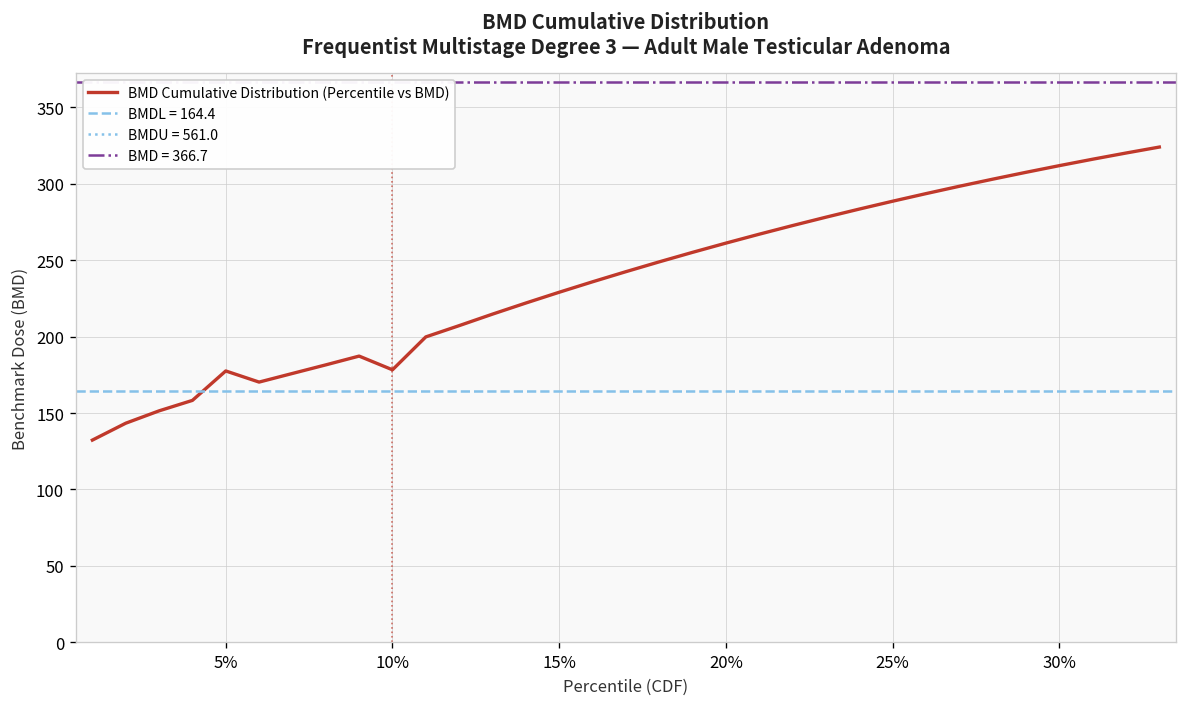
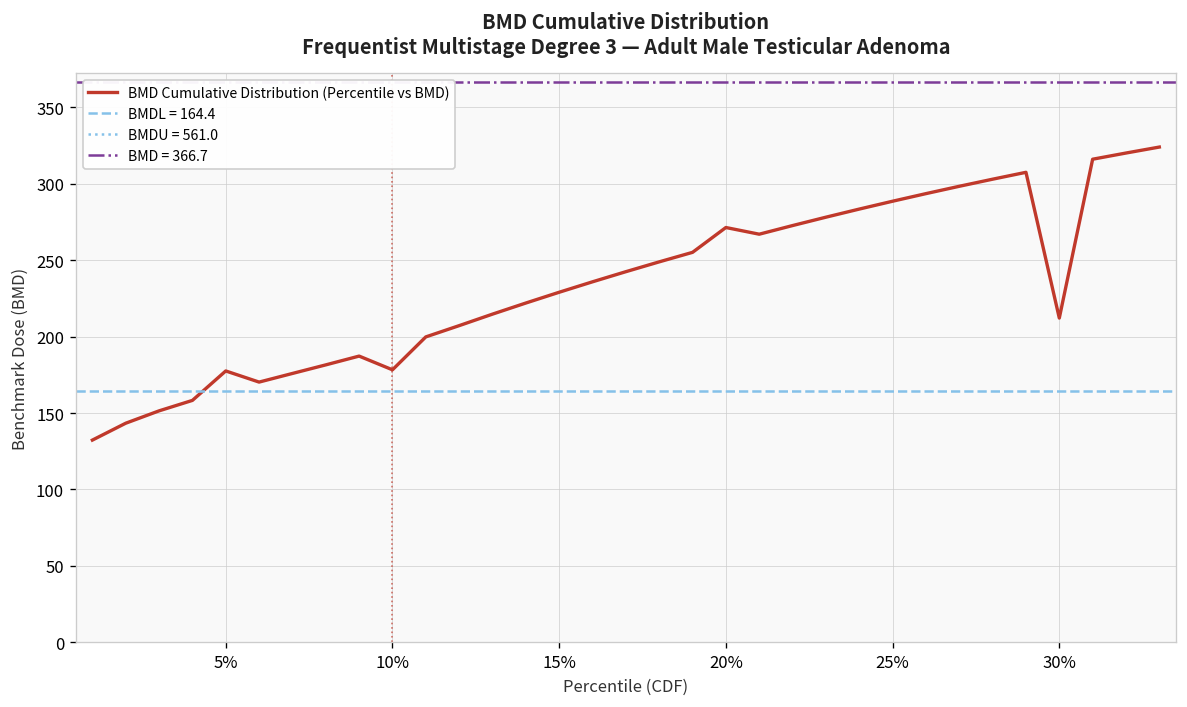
20%: 261 -> 271
30%: 312 -> 212
